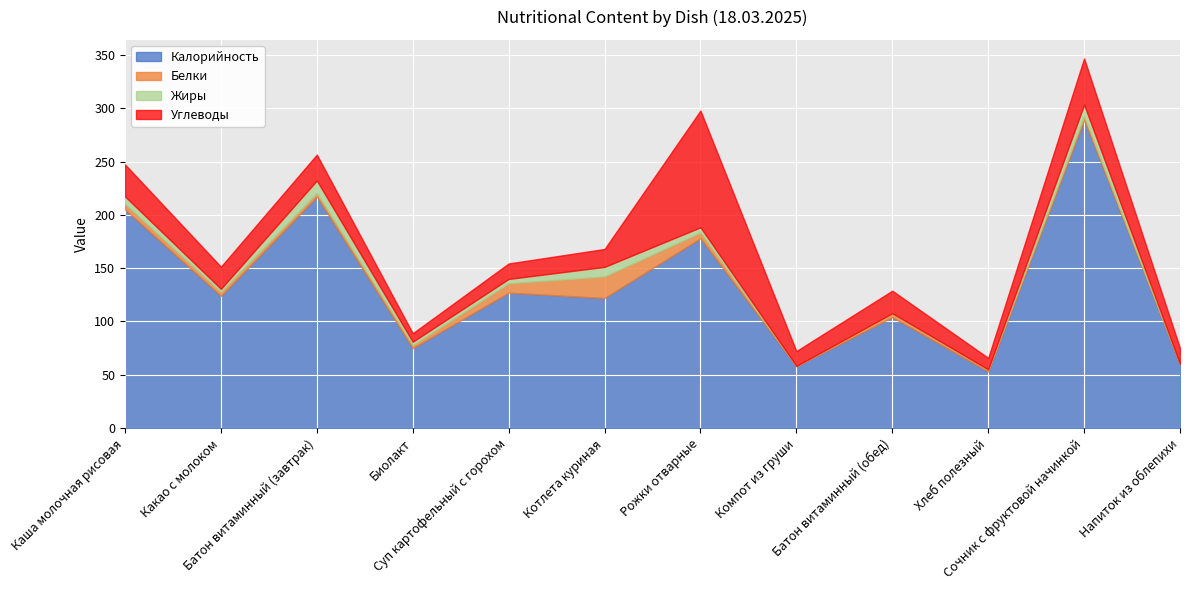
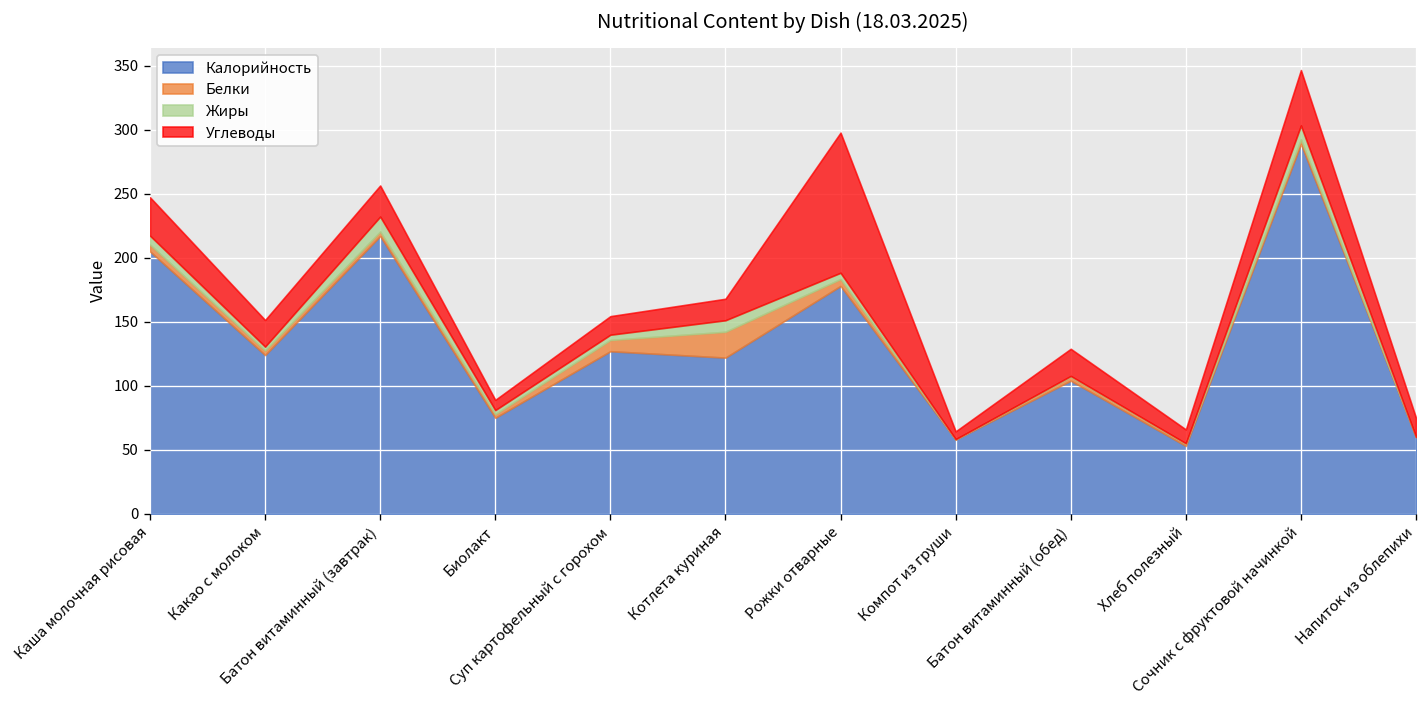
Углеводы, Компот из груши: 14 -> 6
